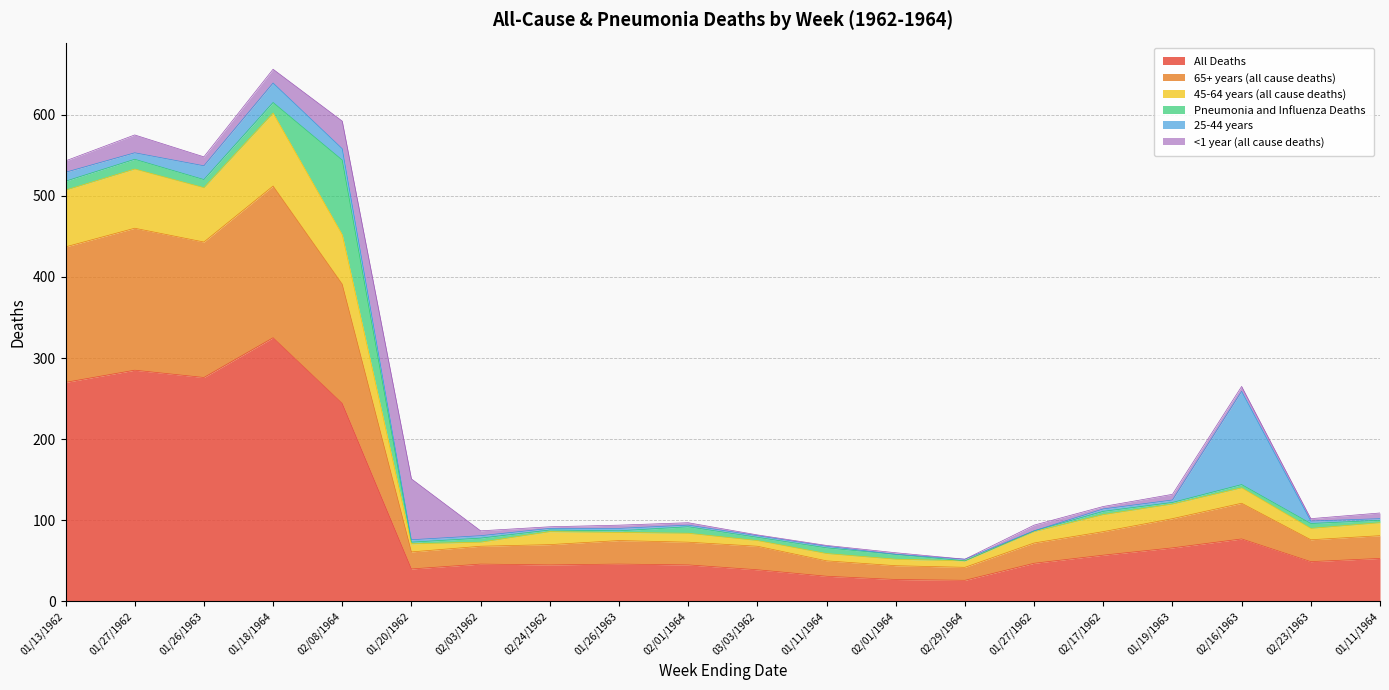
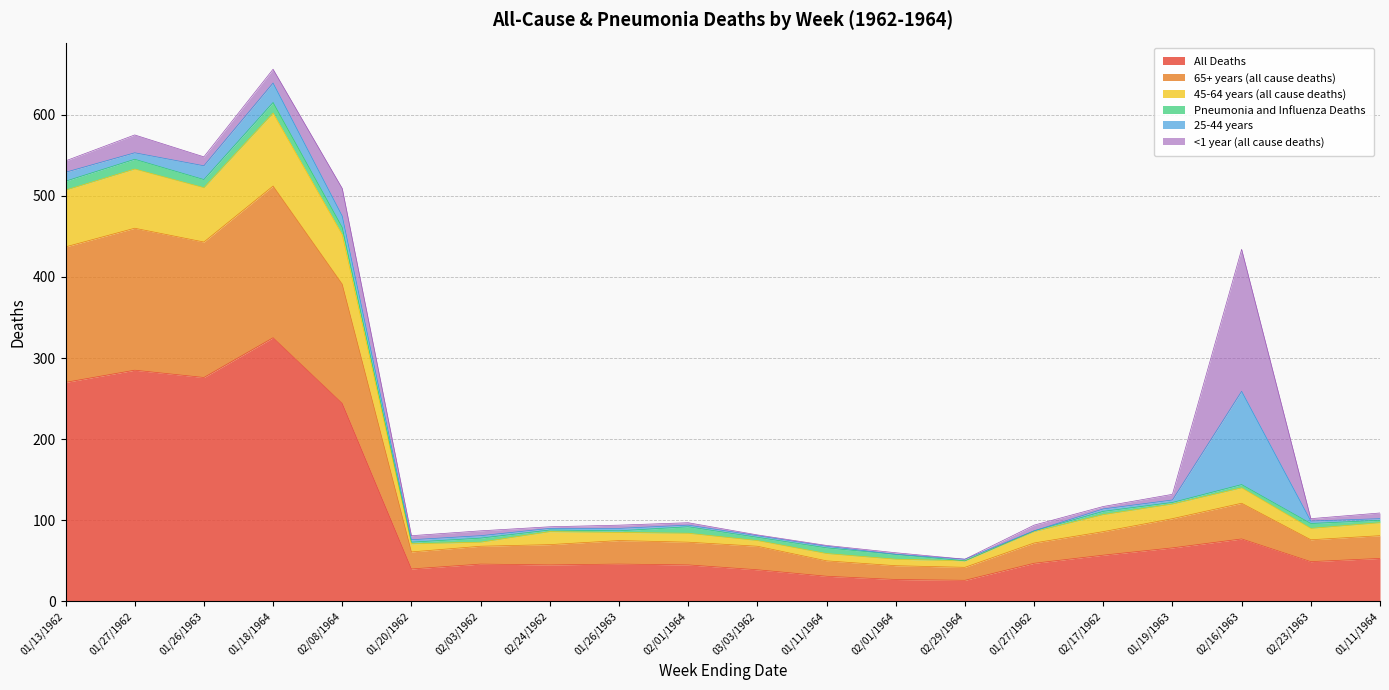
Pneumonia and Influenza Deaths, 02/08/1964: 90 -> 10
<1 year (all cause deaths), 01/20/1962: 80 -> 10
<1 year (all cause deaths), 02/16/1963: 10 -> 180
